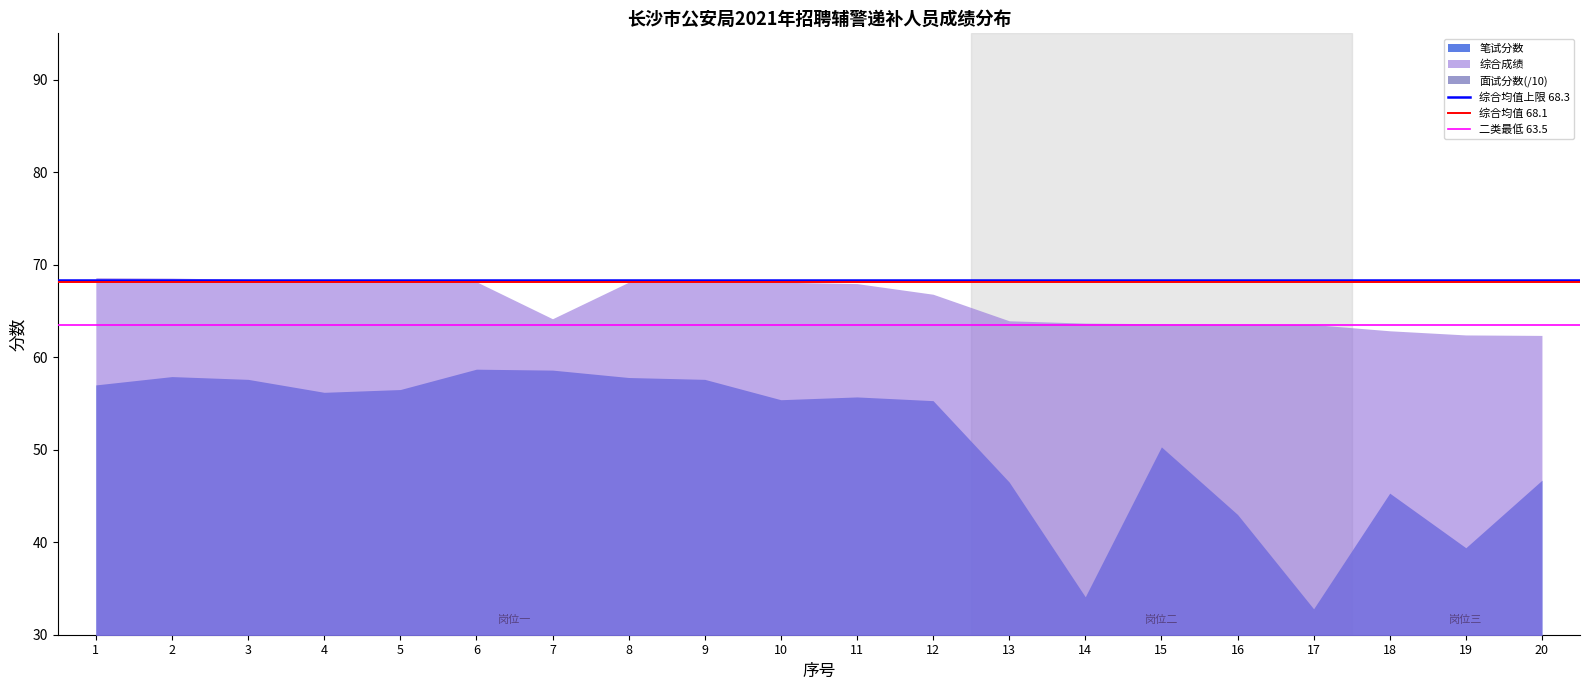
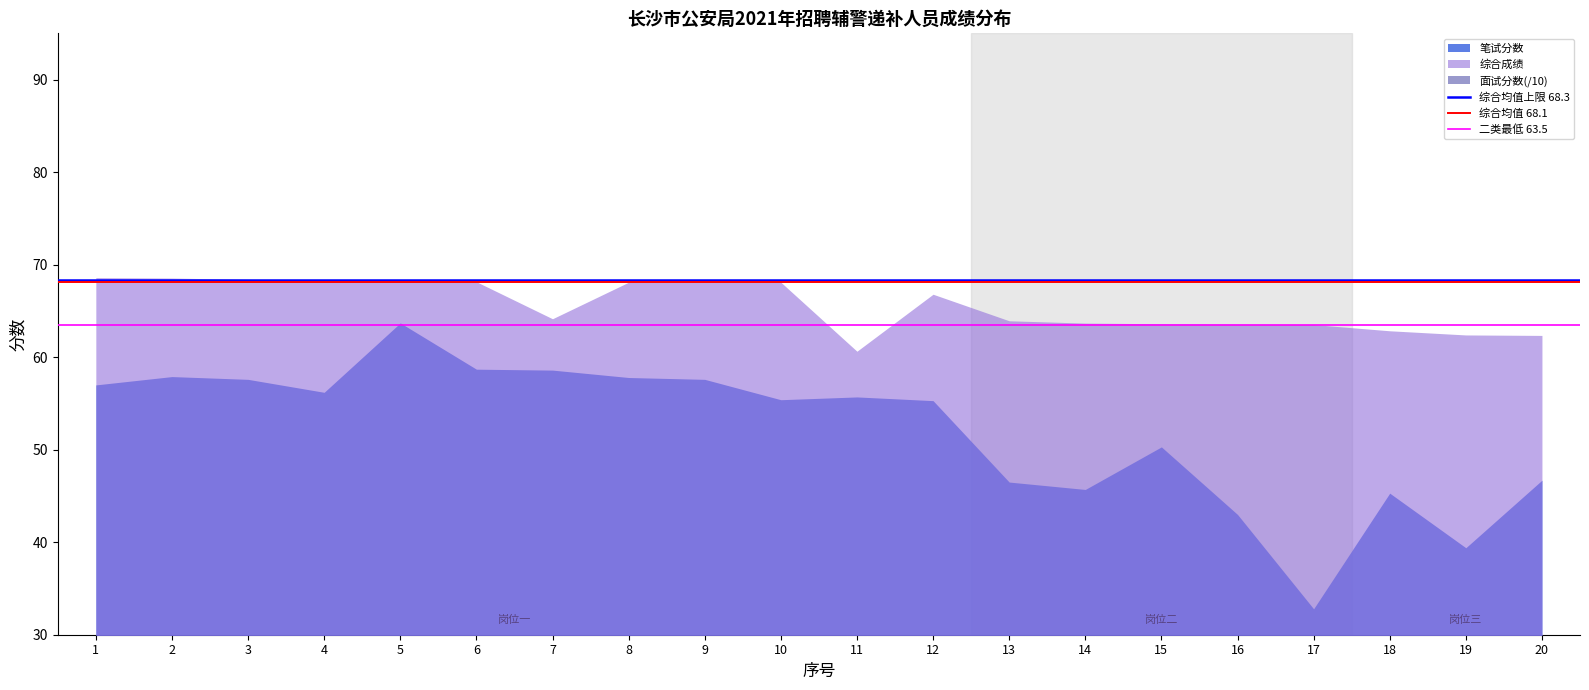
笔试分数, 5: 57 -> 64
综合成绩, 11: 68 -> 61
笔试分数, 14: 34 -> 46
